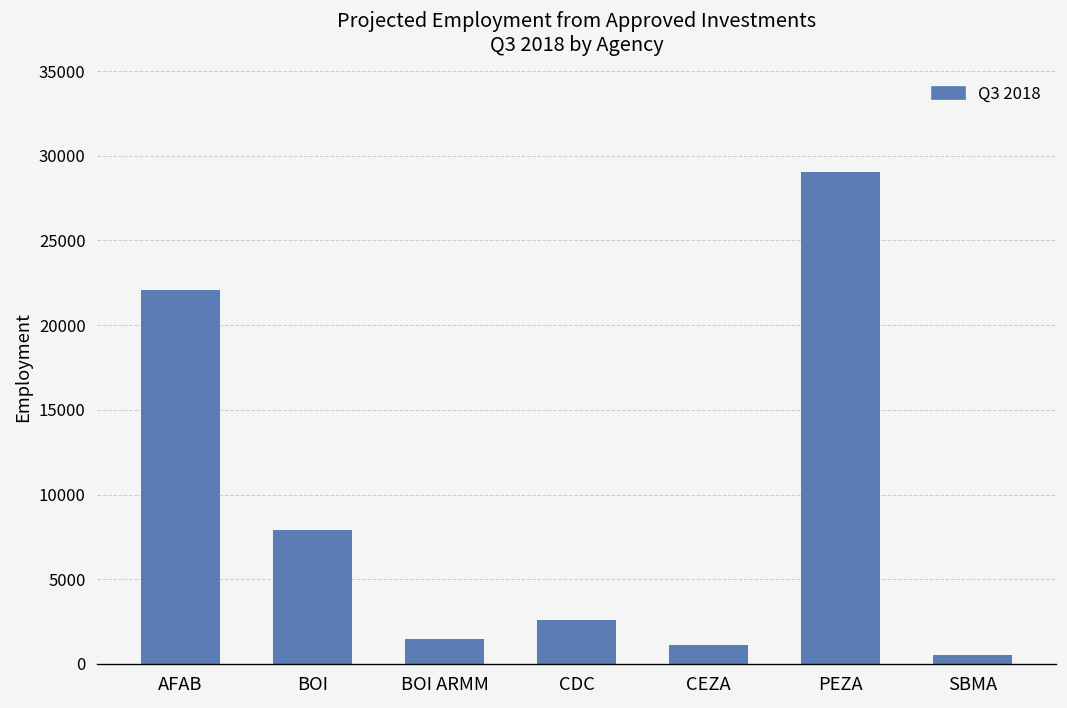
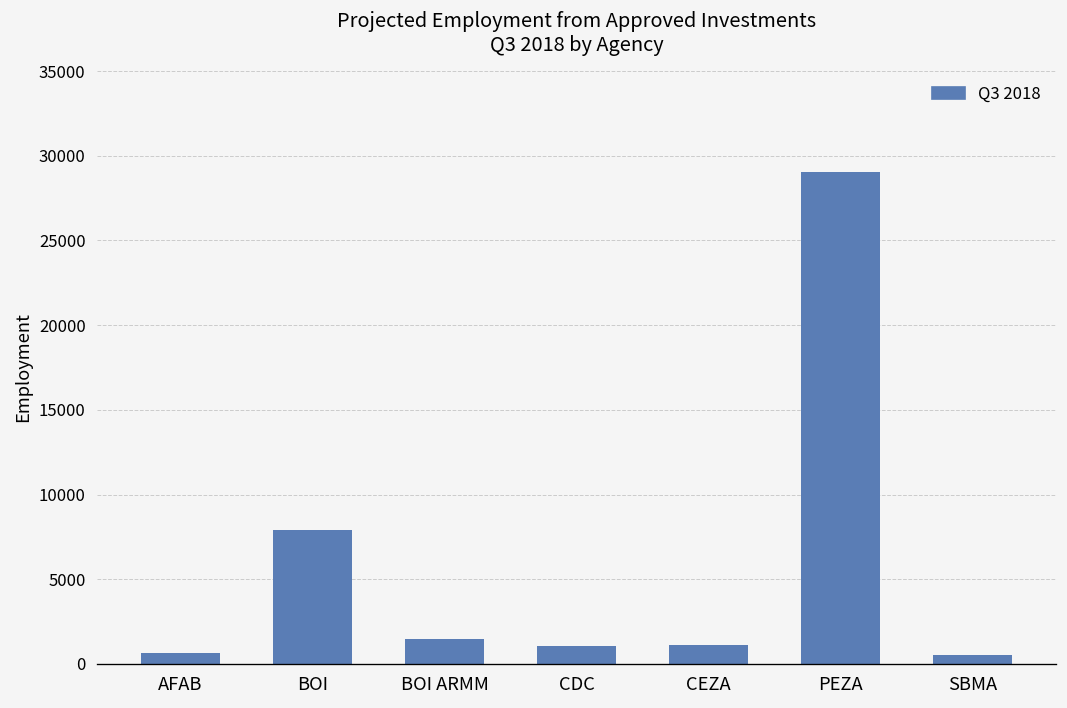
AFAB: 22100 -> 700
CDC: 2600 -> 1100
